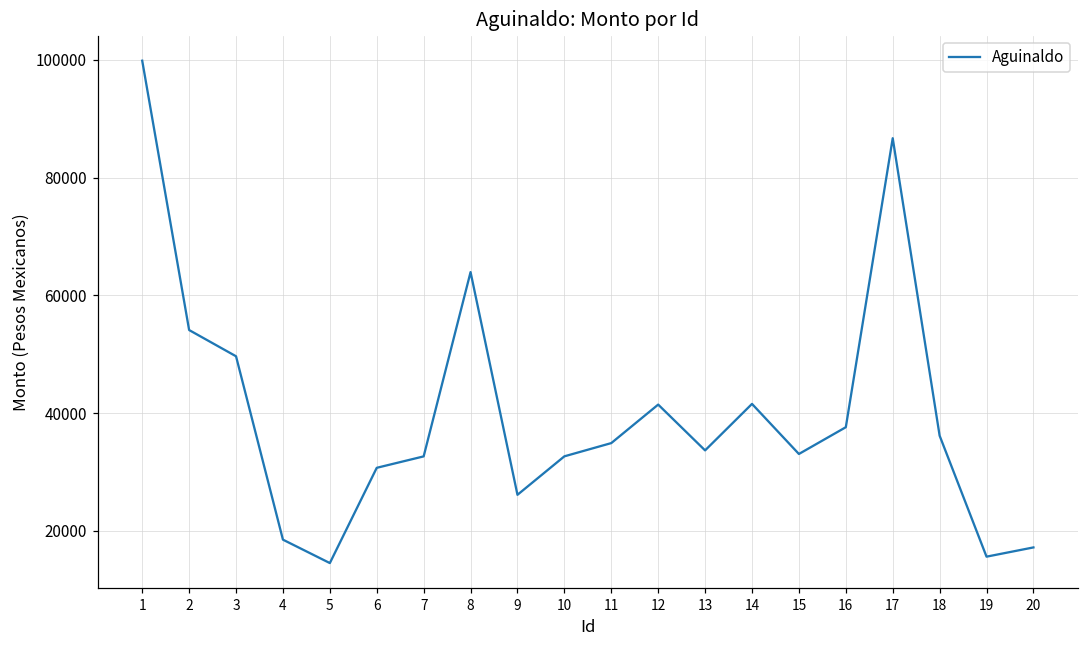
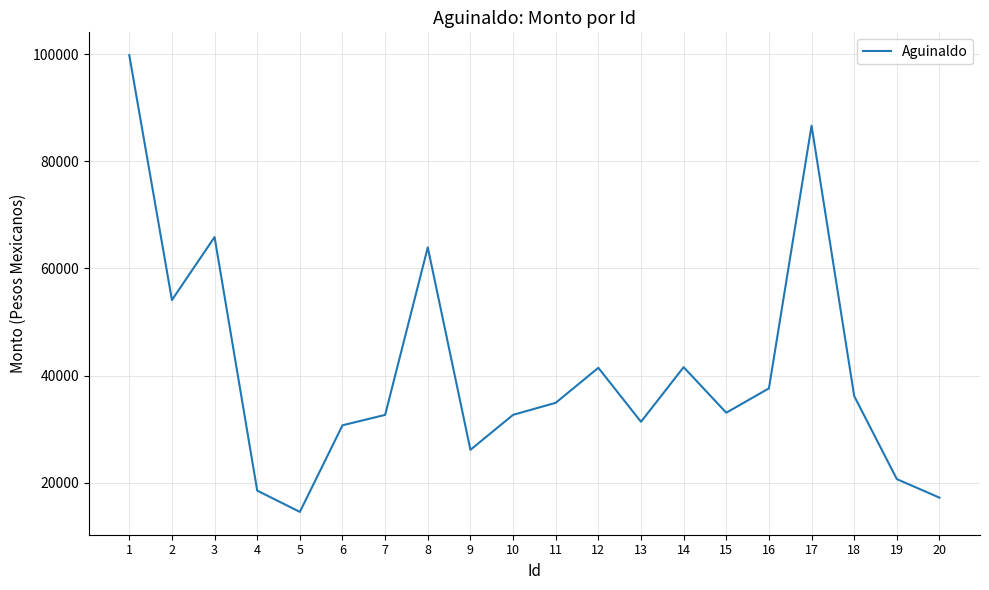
3: 50000 -> 66000
13: 34000 -> 31000
19: 16000 -> 21000
